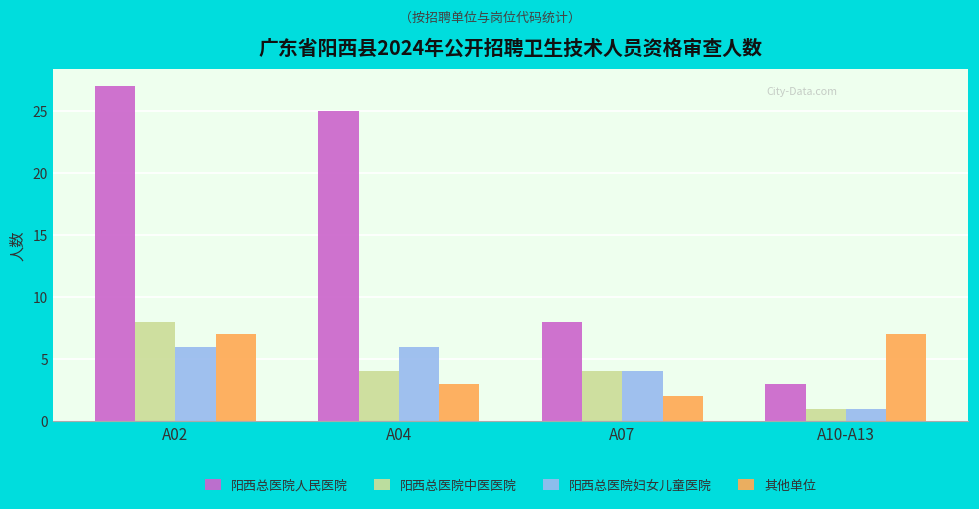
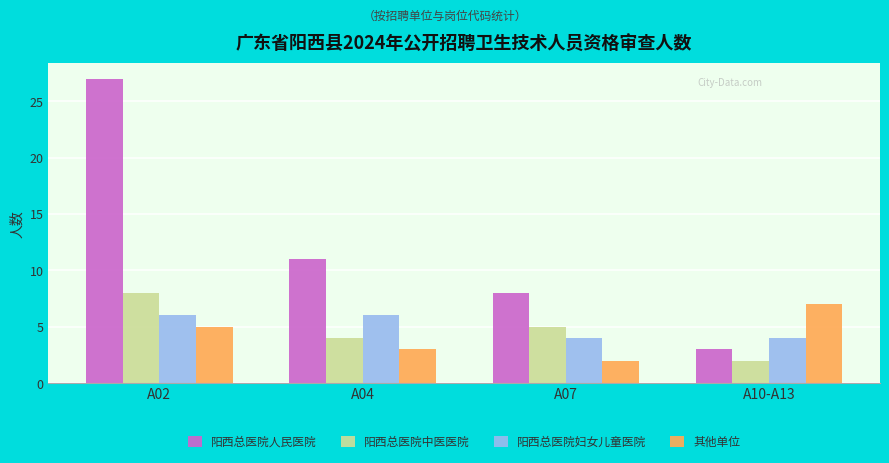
其他单位, A02: 7 -> 5
阳西总医院人民医院, A04: 25 -> 11
阳西总医院中医医院, A07: 4 -> 5
阳西总医院中医医院, A10-A13: 1 -> 2
阳西总医院妇女儿童医院, A10-A13: 1 -> 4
